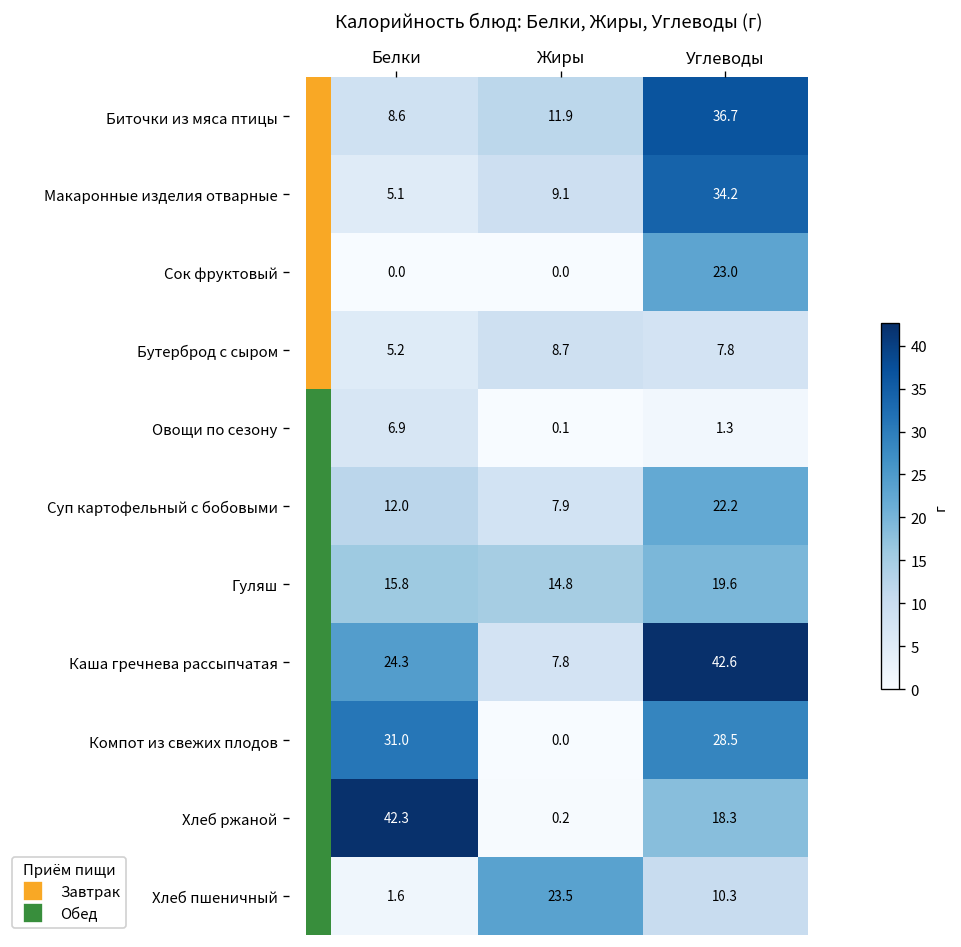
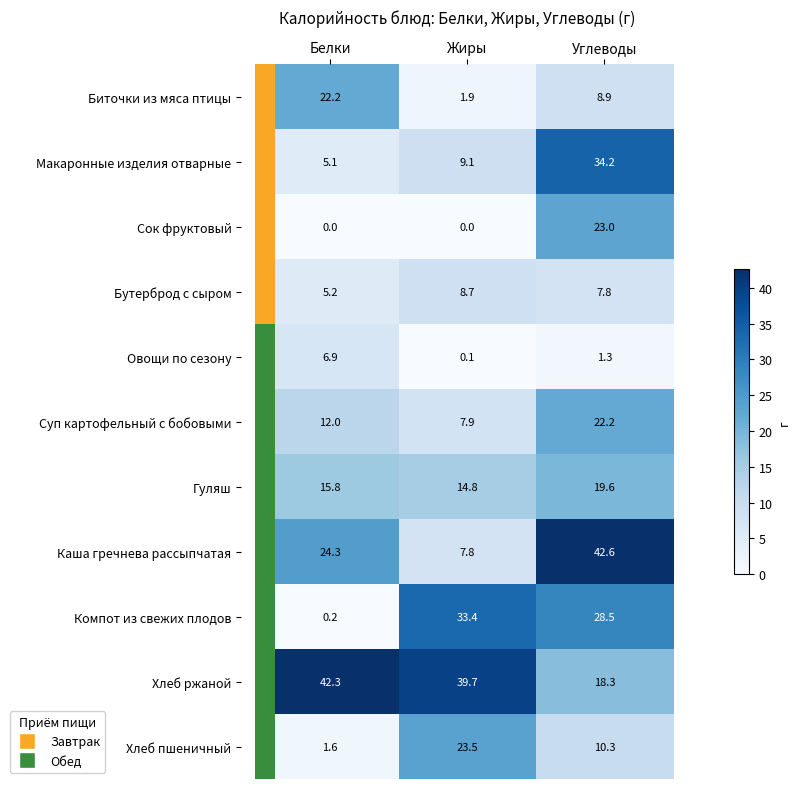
Биточки из мяса птицы, Белки: 8.6 -> 22.2
Биточки из мяса птицы, Жиры: 11.9 -> 1.9
Биточки из мяса птицы, Углеводы: 36.7 -> 8.9
Компот из свежих плодов, Белки: 31.0 -> 0.2
Компот из свежих плодов, Жиры: 0.0 -> 33.4
Хлеб ржаной, Жиры: 0.2 -> 39.7
